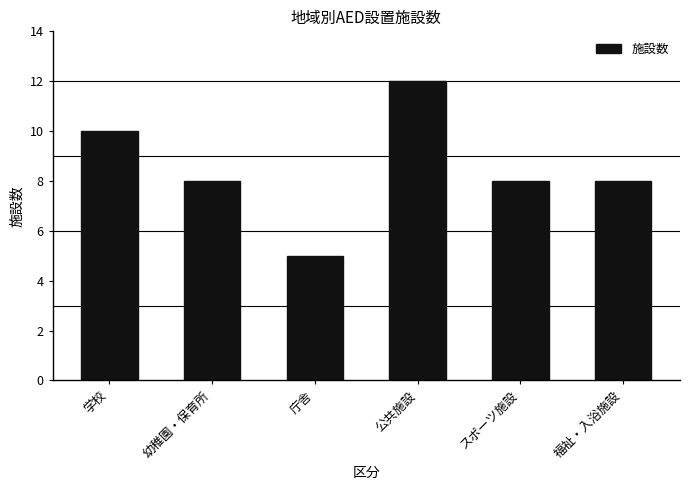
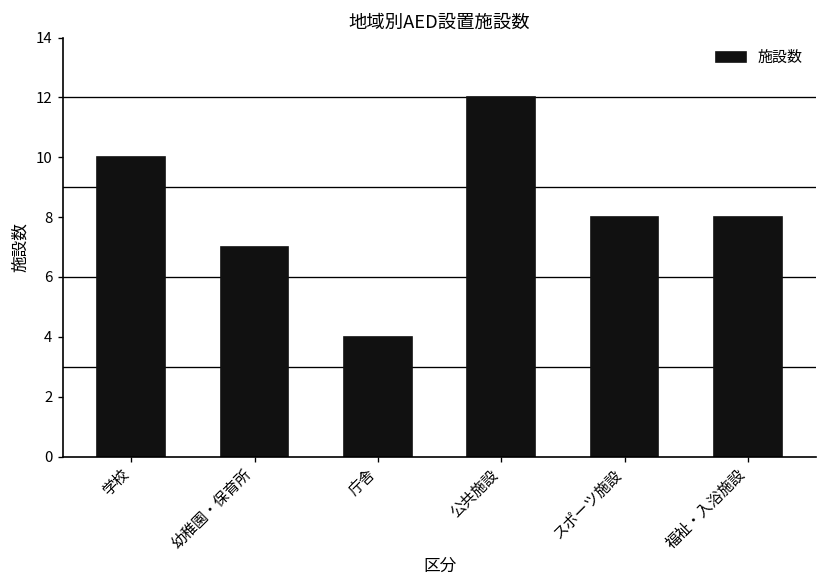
幼稚園・保育所: 8 -> 7
庁舎: 5 -> 4
